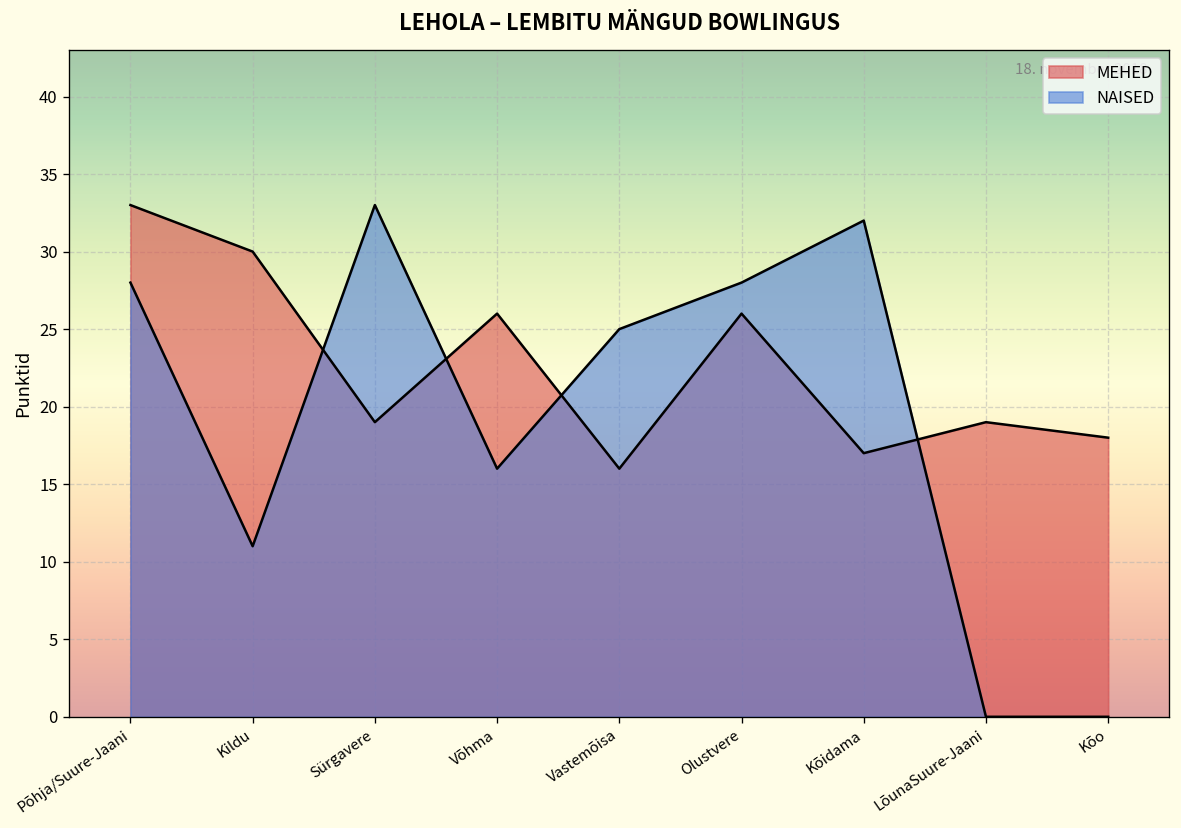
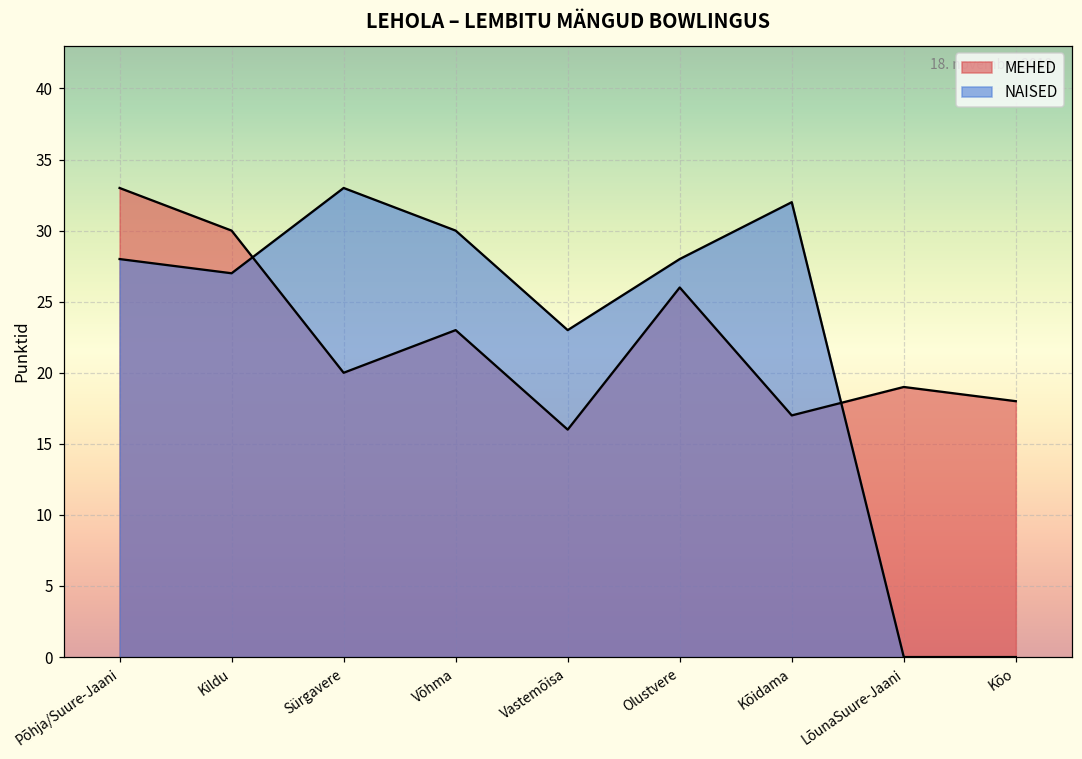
NAISED, Kildu: 11 -> 27
MEHED, Sürgavere: 19 -> 20
MEHED, Võhma: 26 -> 23
NAISED, Võhma: 16 -> 30
NAISED, Vastemõisa: 25 -> 23
